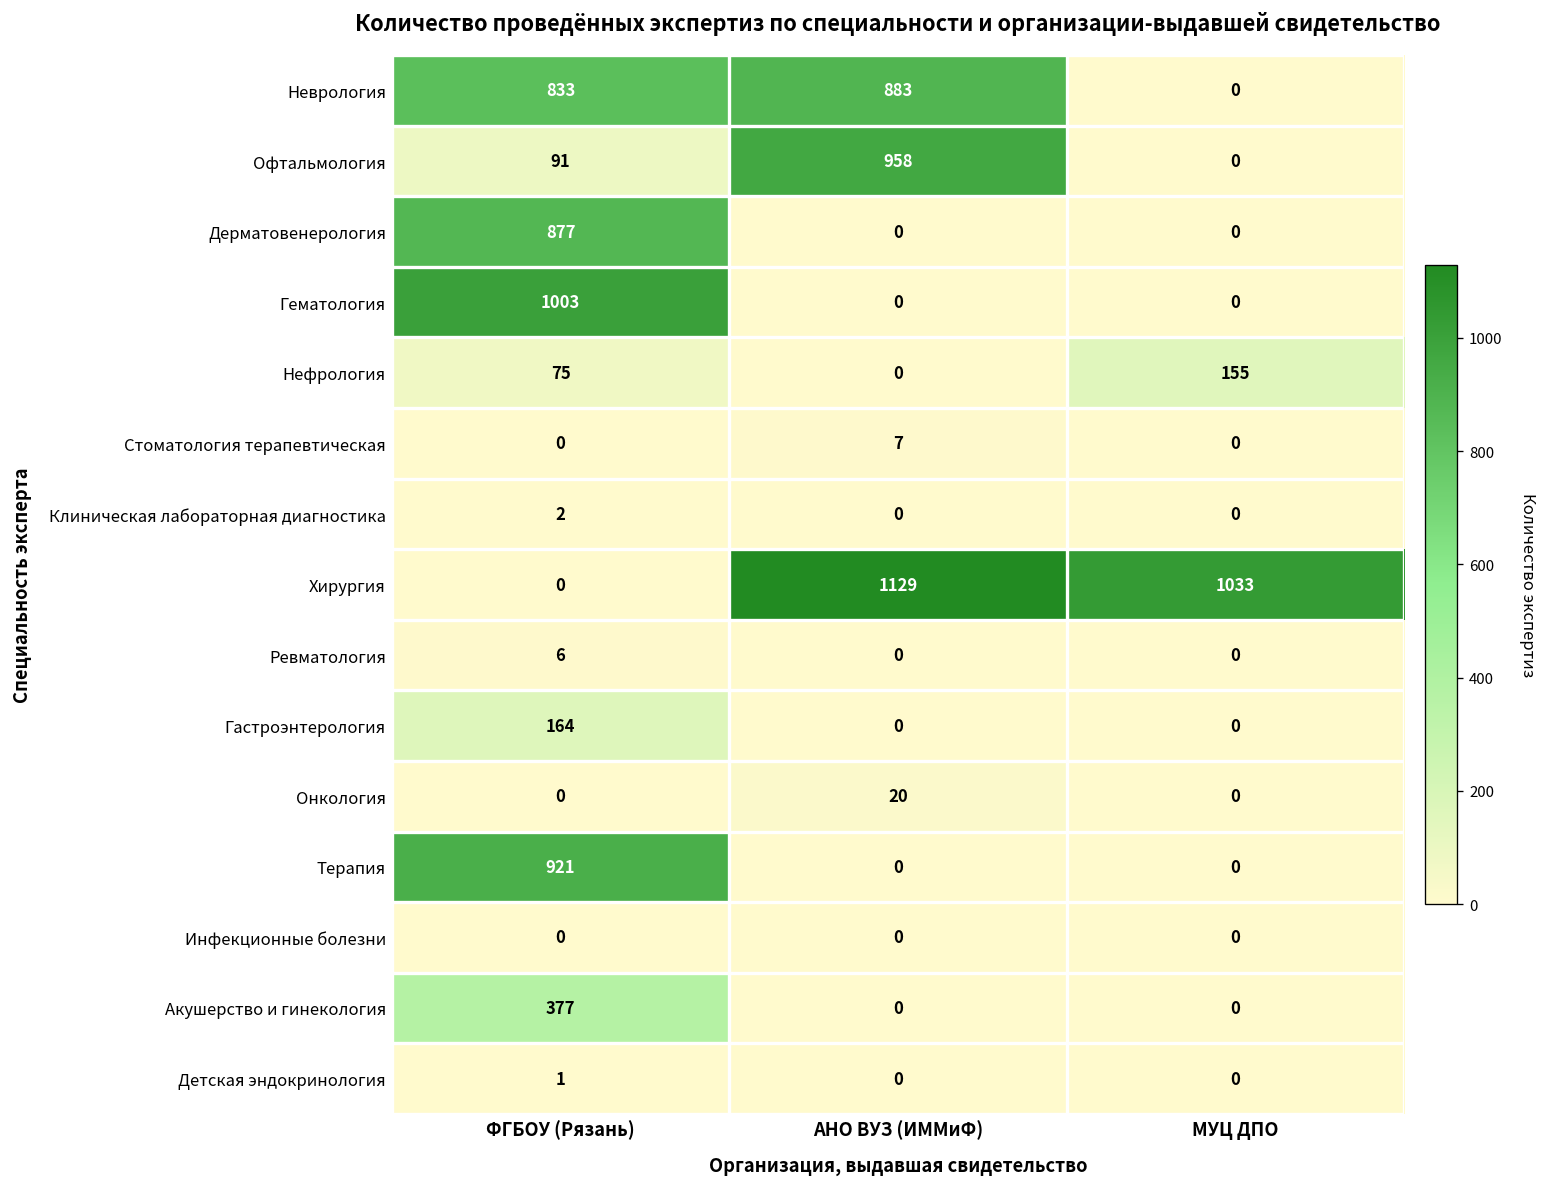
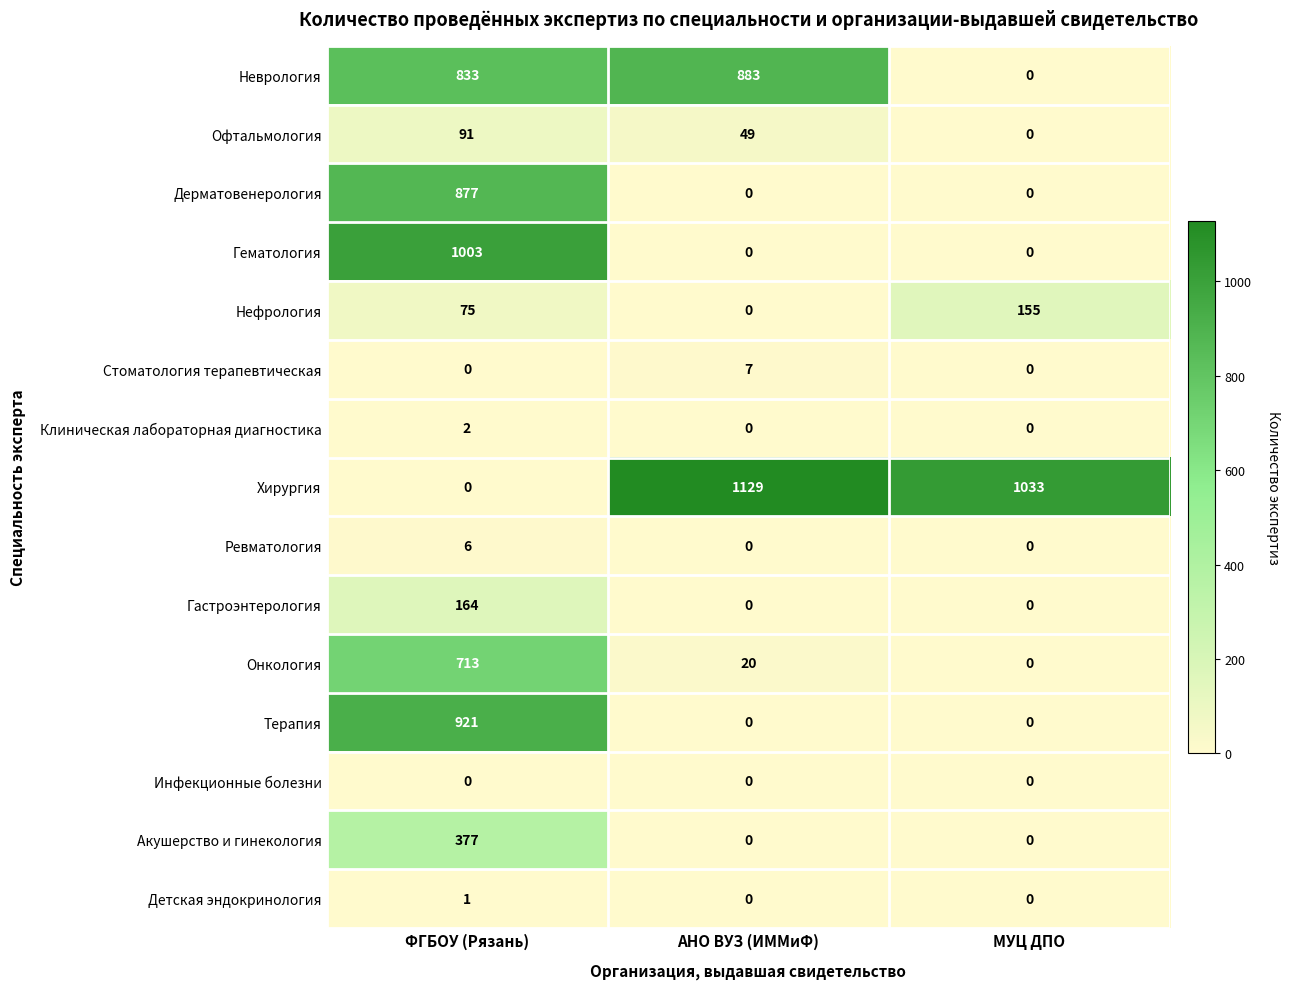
Офтальмология, АНО ВУЗ (ИММиФ): 958 -> 49
Онкология, ФГБОУ (Рязань): 0 -> 713
